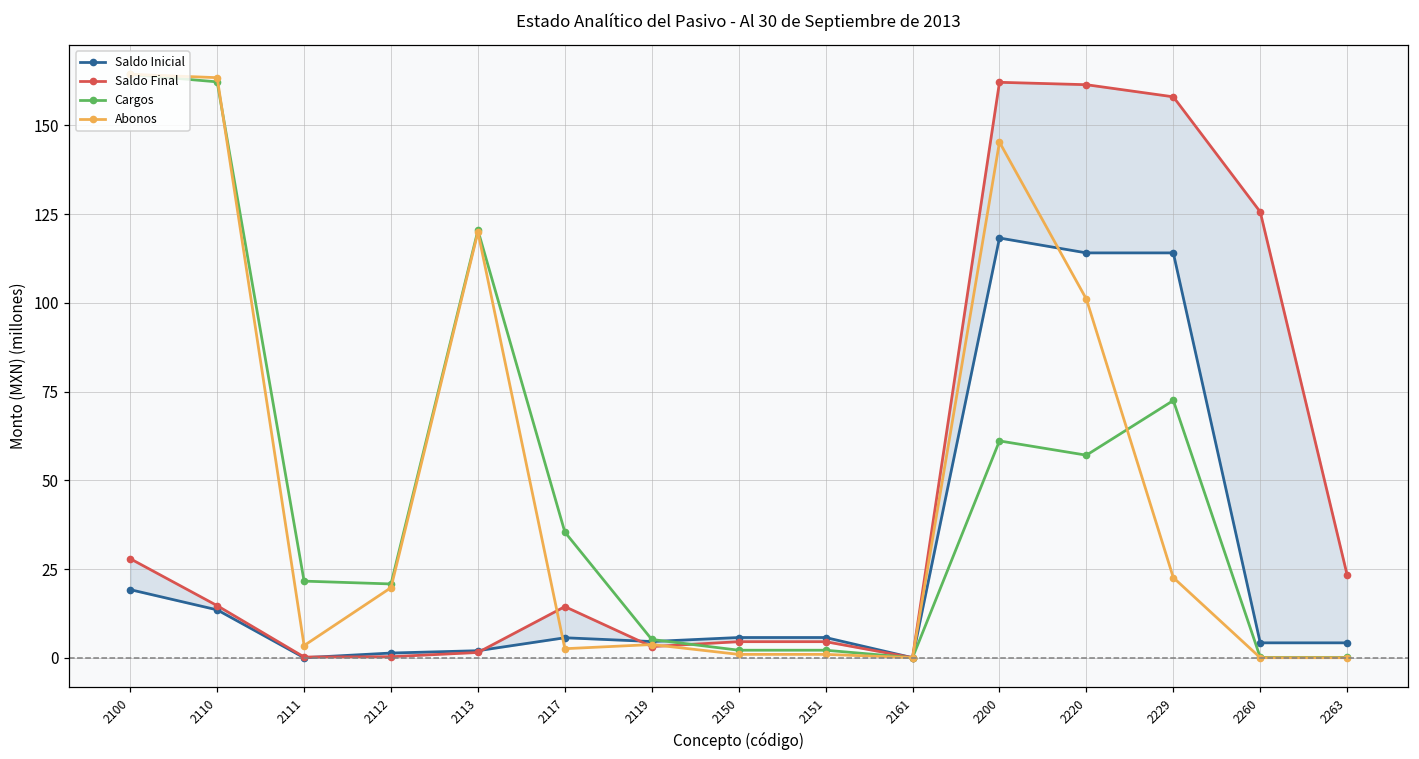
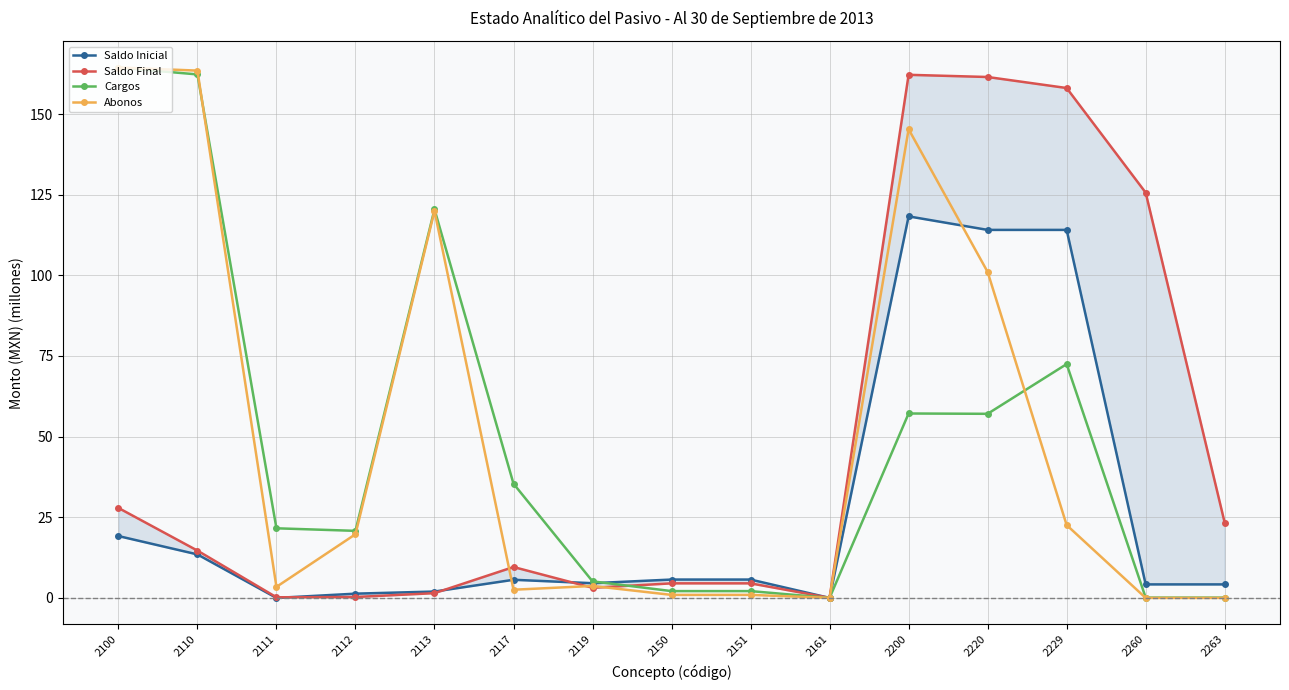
Saldo Final, 2117: 14 -> 10
Cargos, 2200: 61 -> 57
